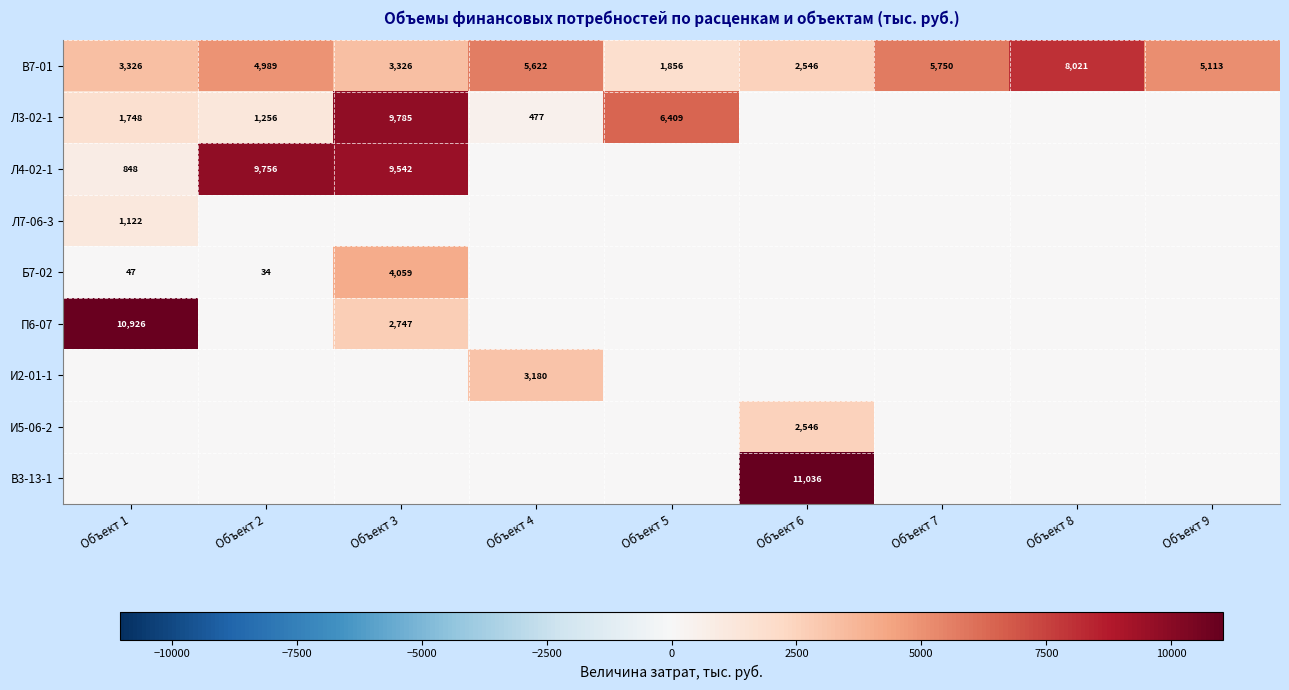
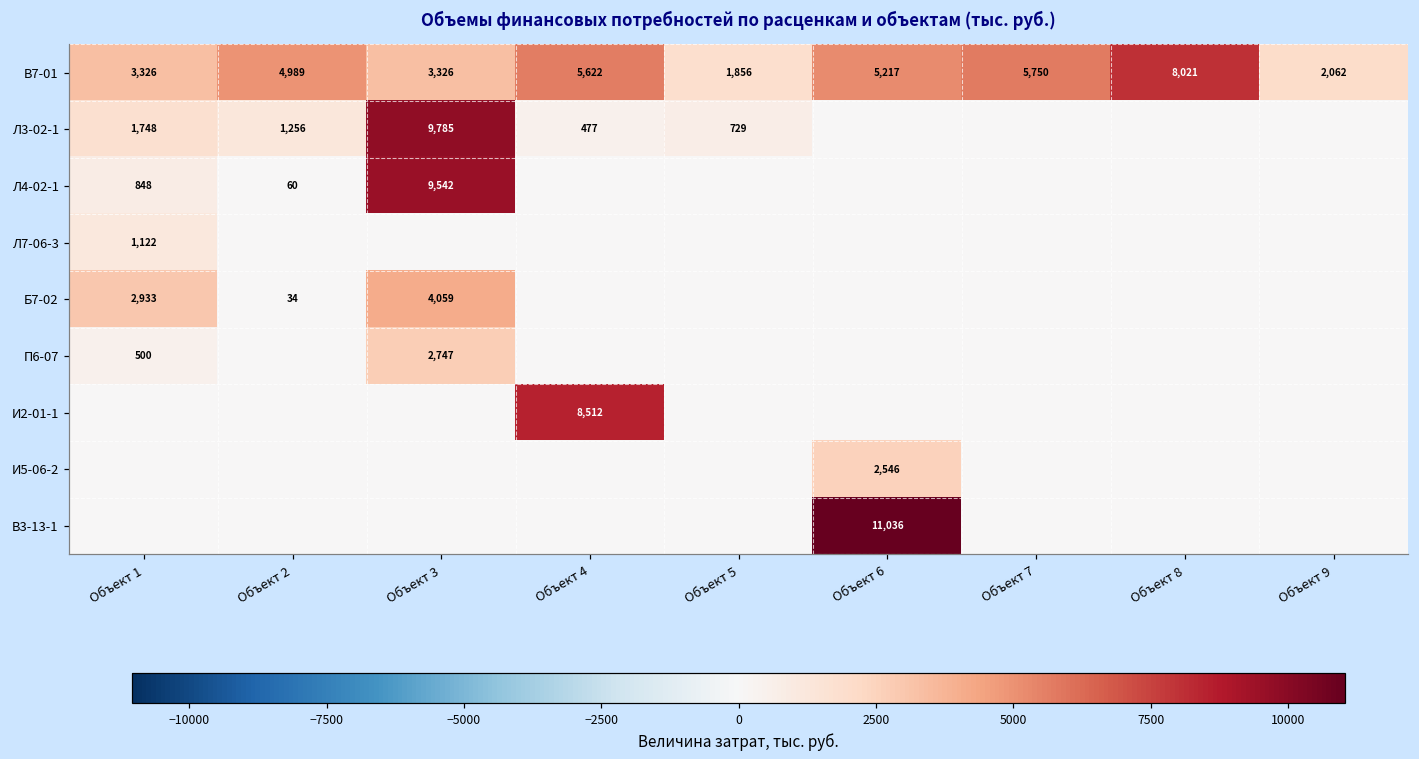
В7-01, Объект 6: 2,546 -> 5,217
В7-01, Объект 9: 5,113 -> 2,062
Л3-02-1, Объект 5: 6,409 -> 729
Л4-02-1, Объект 2: 9,756 -> 60
Б7-02, Объект 1: 47 -> 2,933
П6-07, Объект 1: 10,926 -> 500
И2-01-1, Объект 4: 3,180 -> 8,512
